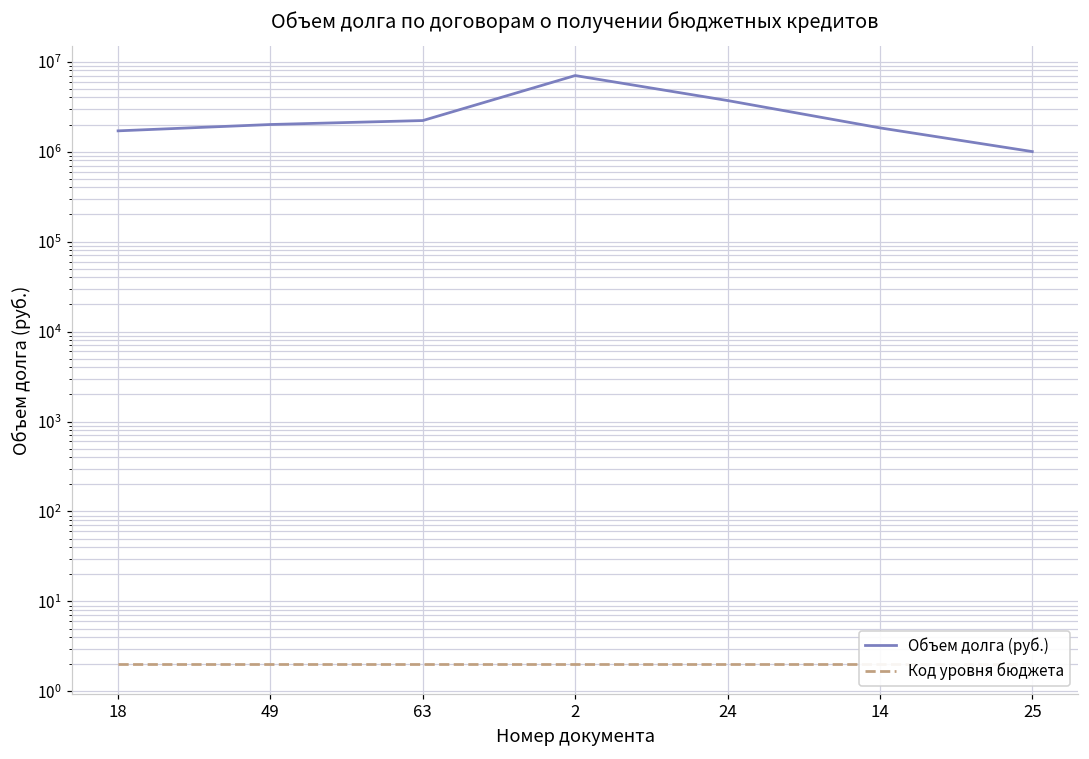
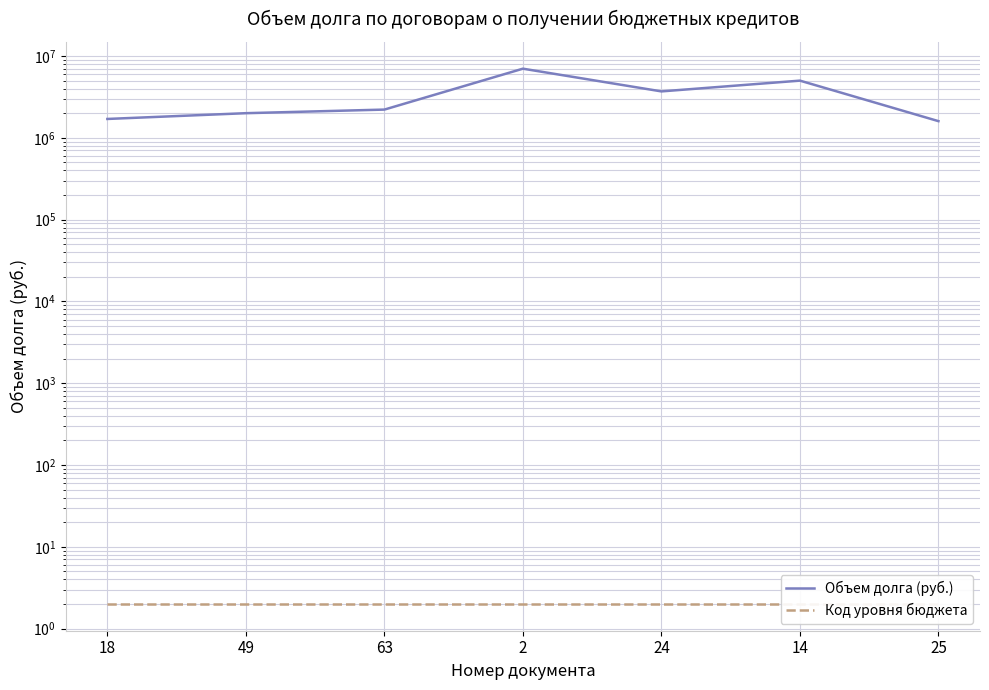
Объем долга (руб.), 14: 1800000 -> 5000000
Объем долга (руб.), 25: 1000000 -> 1600000
